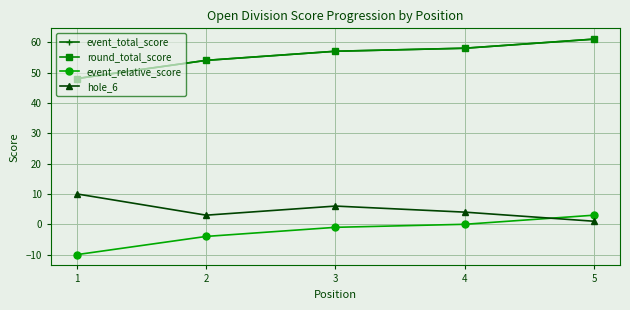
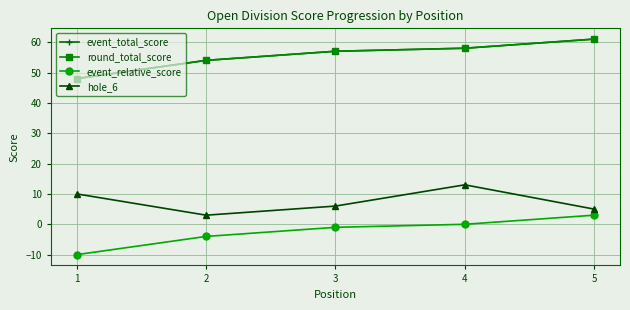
hole_6, 4: 4 -> 13
hole_6, 5: 1 -> 5
